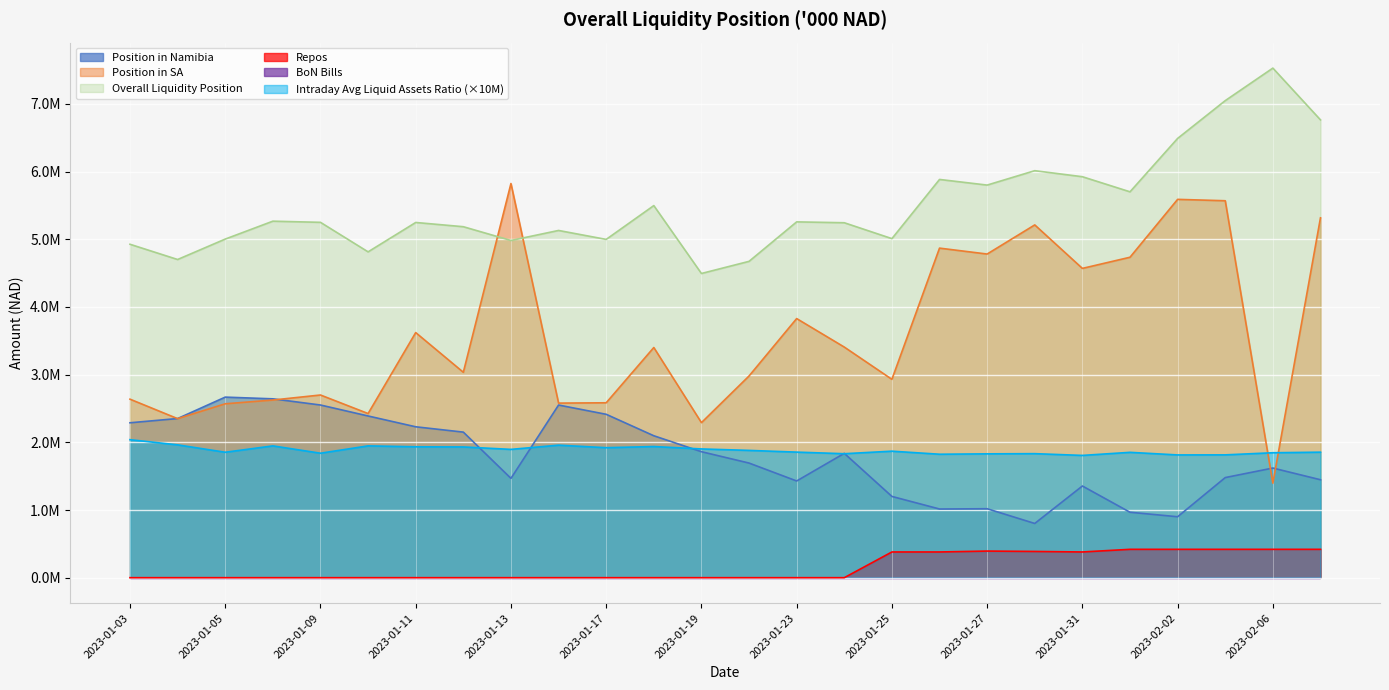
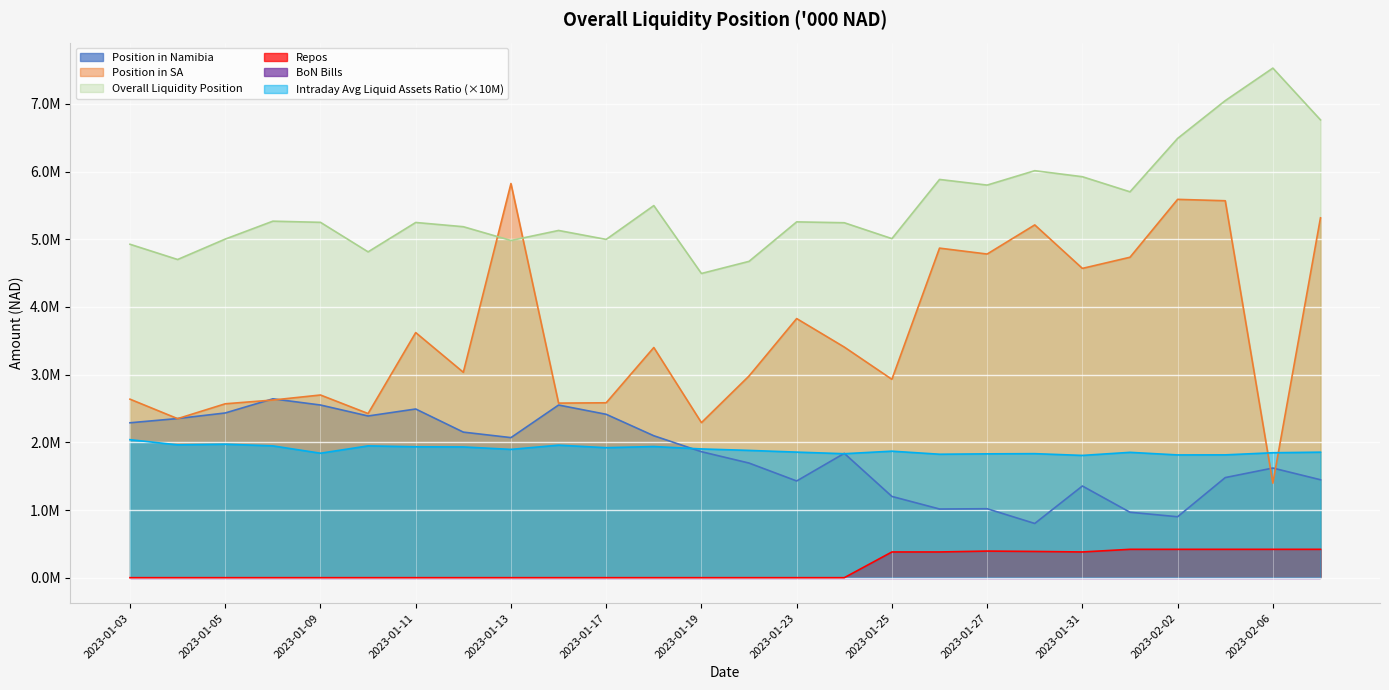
Position in Namibia, 2023-01-05: 2700000 -> 2400000
Intraday Avg Liquid Assets Ratio (×10M), 2023-01-05: 1900000 -> 2000000
Position in Namibia, 2023-01-11: 2200000 -> 2500000
Position in Namibia, 2023-01-13: 1500000 -> 2100000
